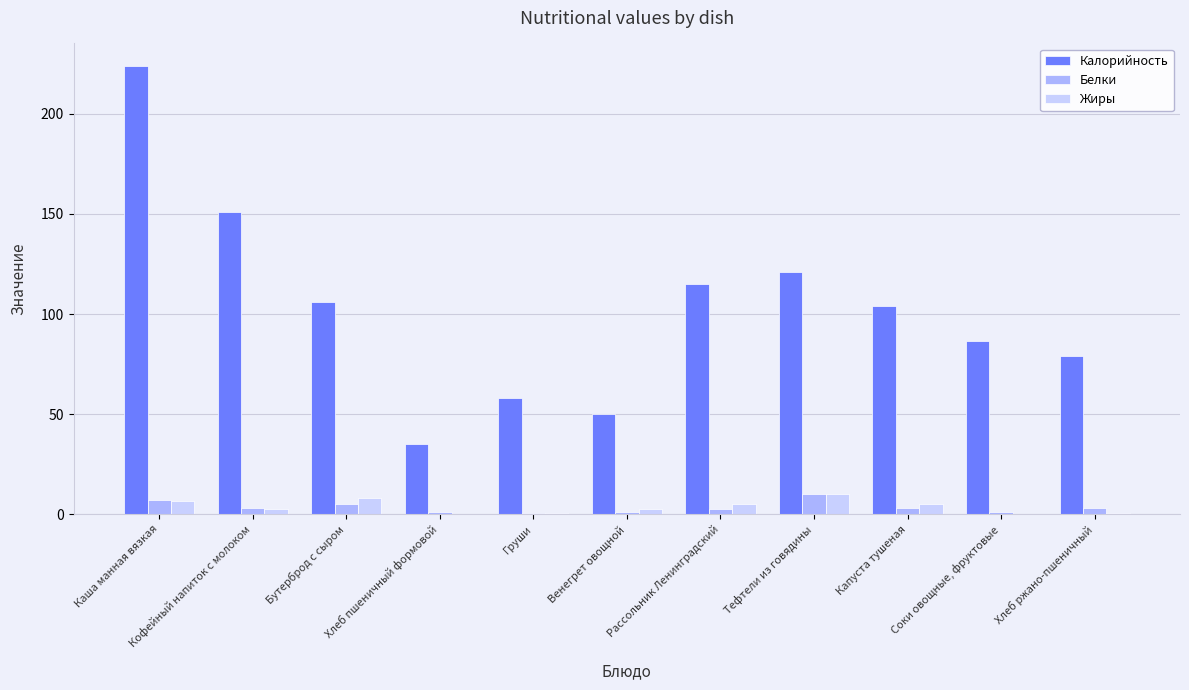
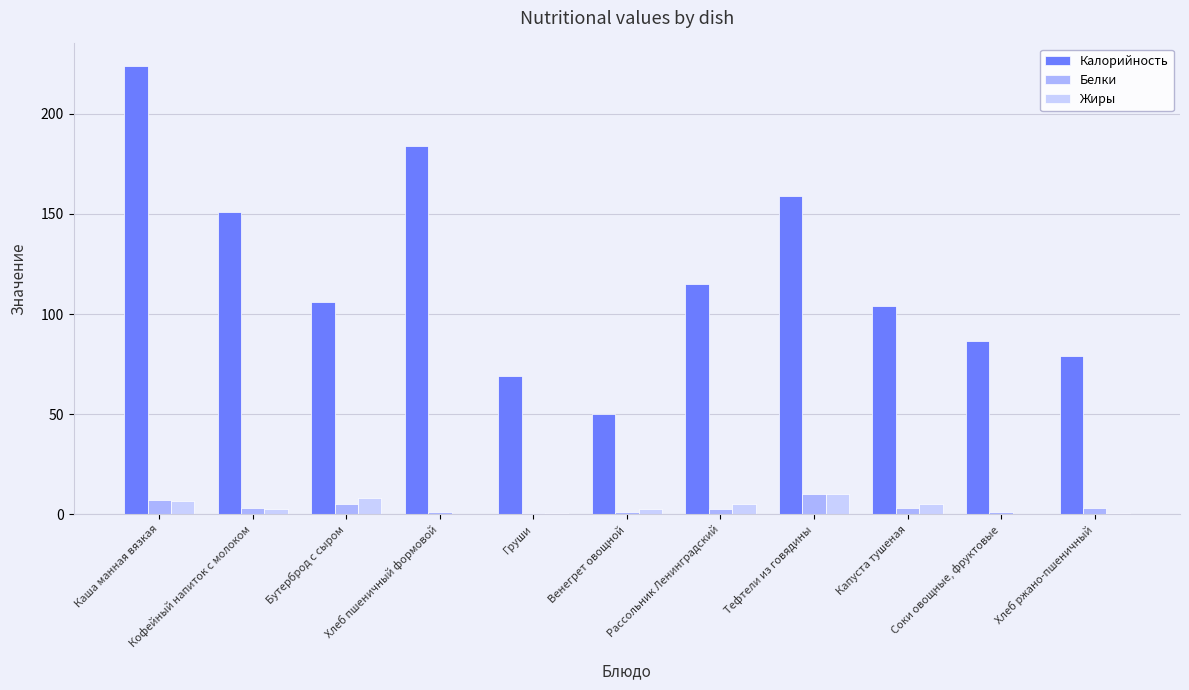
Калорийность, Хлеб пшеничный формовой: 35 -> 184
Калорийность, Груши: 58 -> 69
Калорийность, Тефтели из говядины: 121 -> 159
